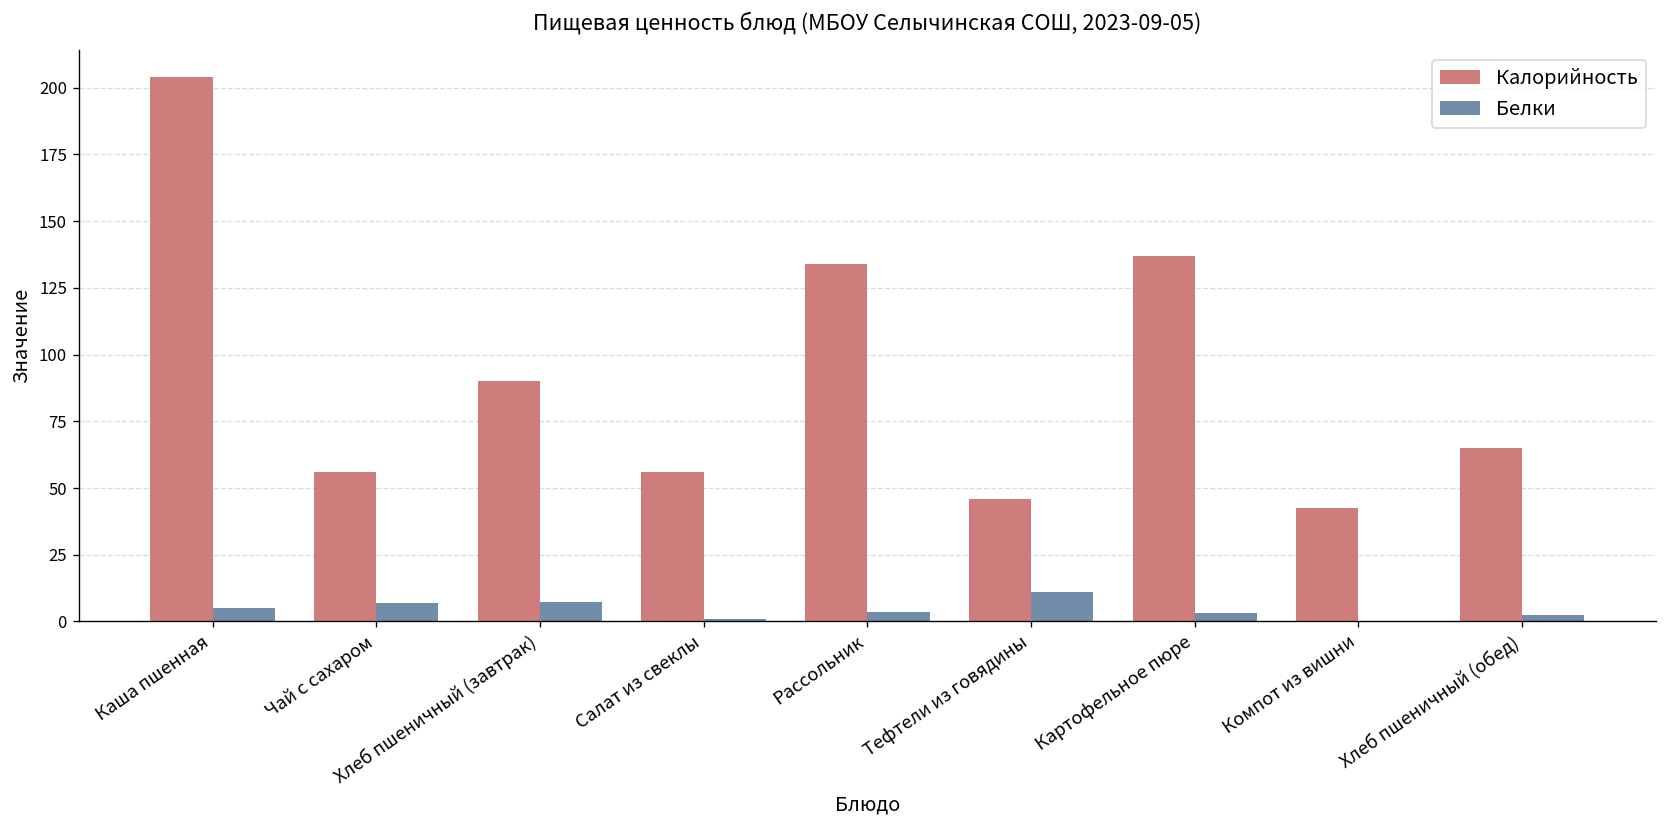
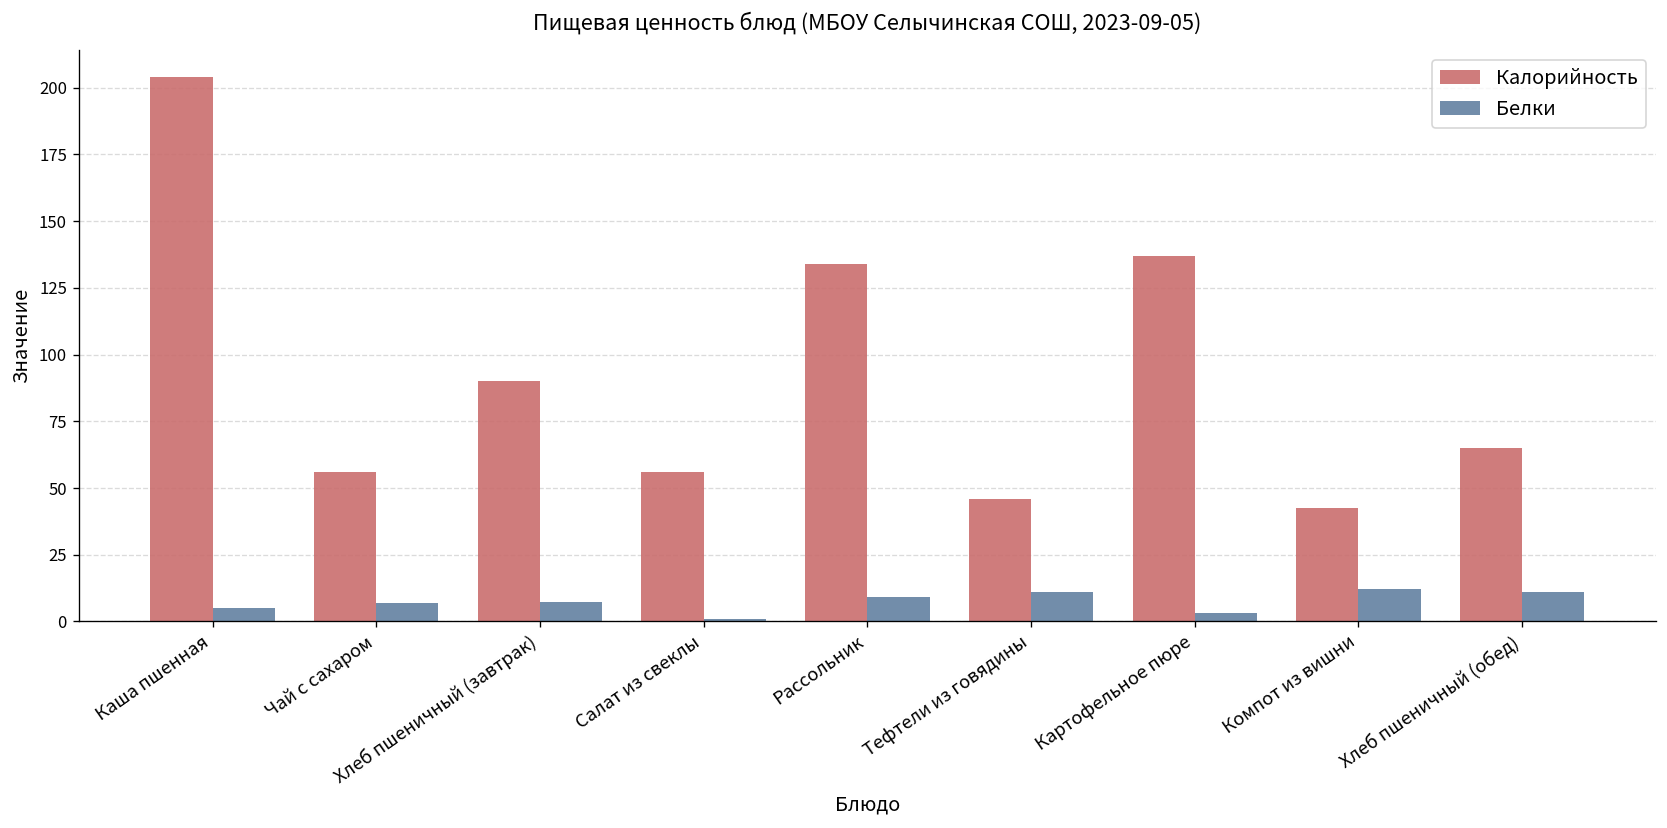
Белки, Рассольник: 4 -> 9
Белки, Компот из вишни: 0 -> 12
Белки, Хлеб пшеничный (обед): 2 -> 11
